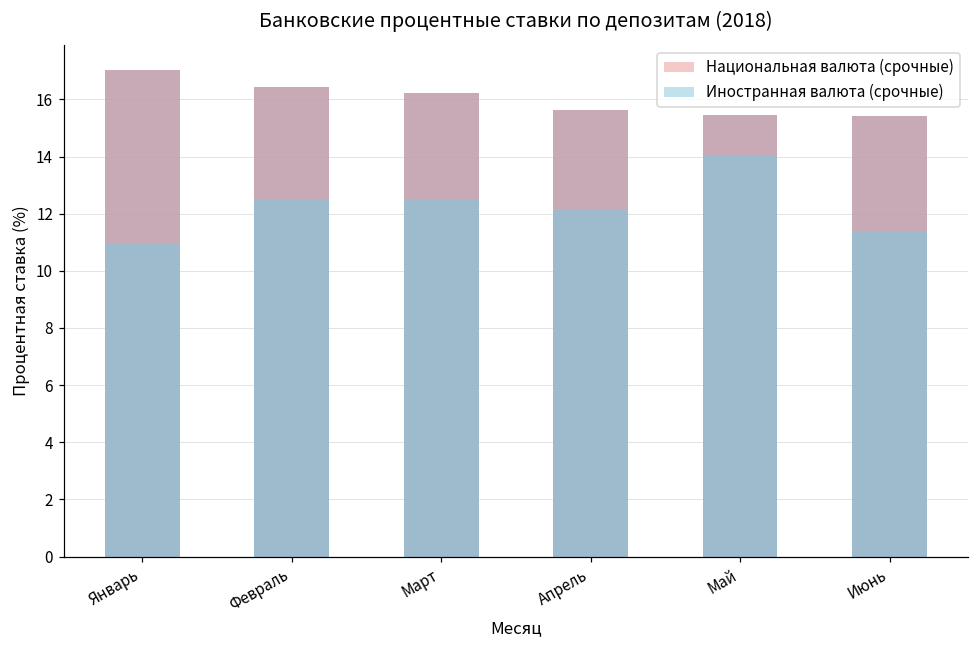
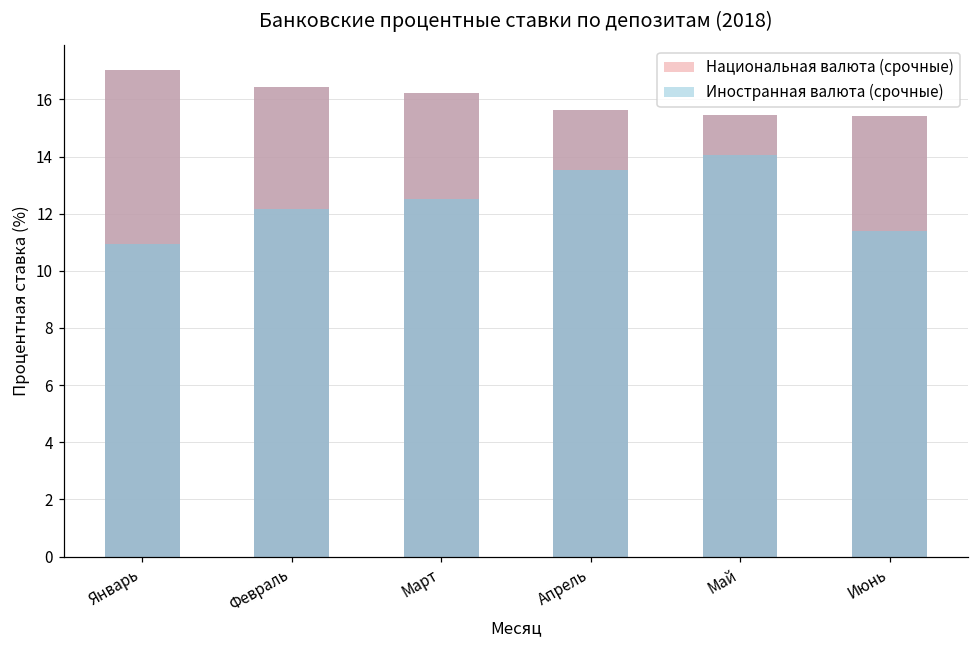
Иностранная валюта (срочные), Февраль: 12.5 -> 12.2
Иностранная валюта (срочные), Апрель: 12.2 -> 13.5
